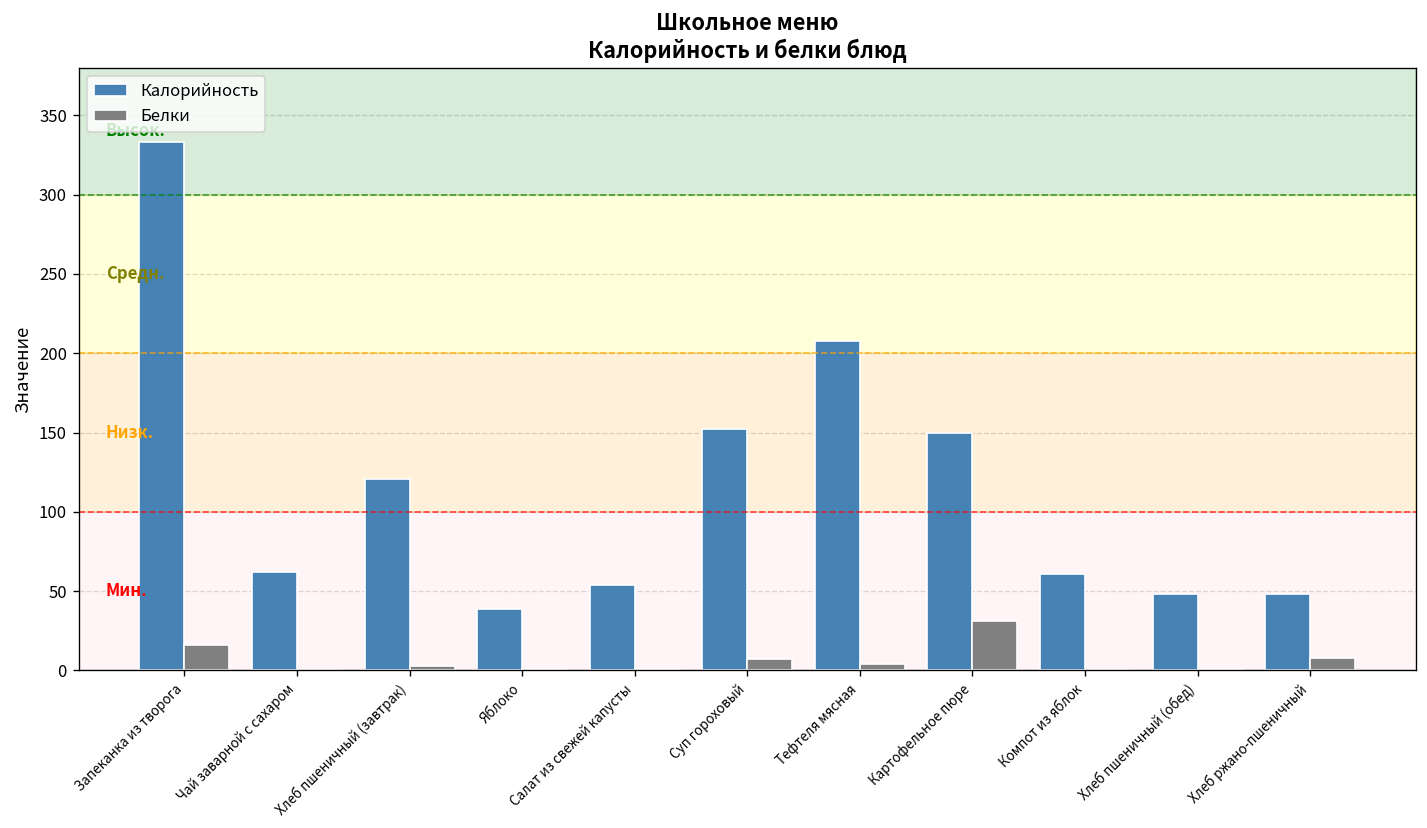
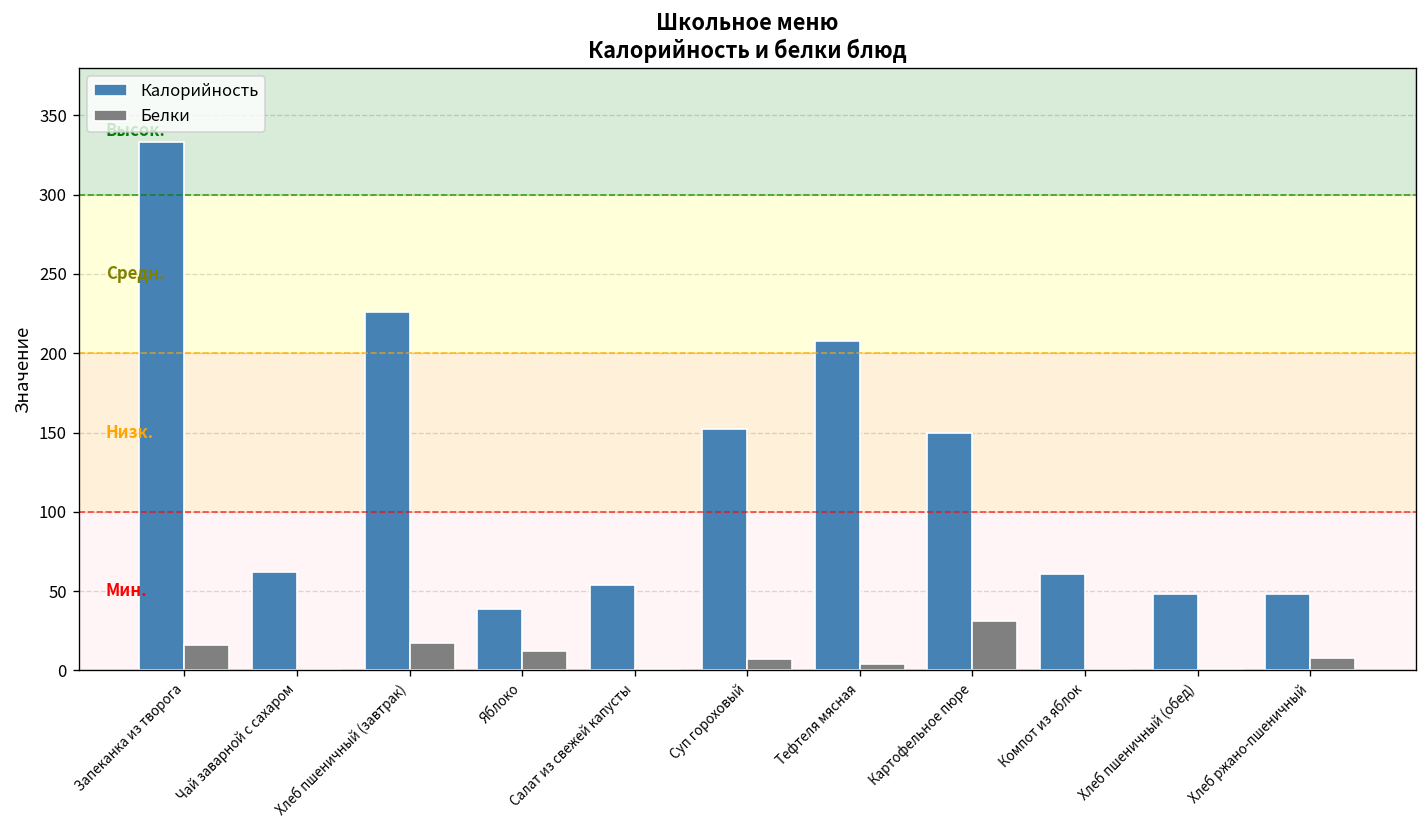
Калорийность, Хлеб пшеничный (завтрак): 121 -> 226
Белки, Хлеб пшеничный (завтрак): 3 -> 17
Белки, Яблоко: 1 -> 12
